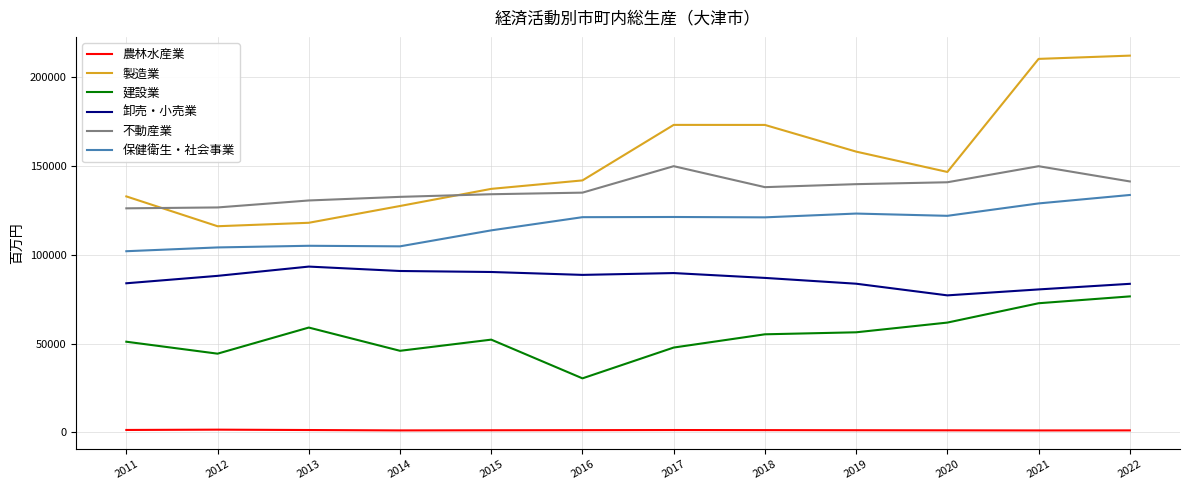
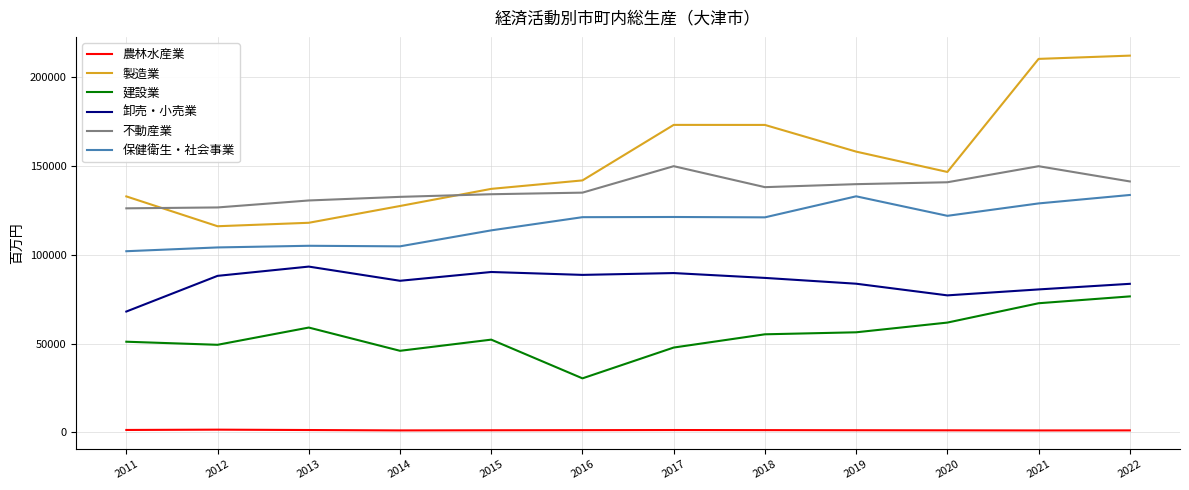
卸売・小売業, 2011: 84000 -> 68000
建設業, 2012: 44000 -> 49000
卸売・小売業, 2014: 91000 -> 85000
保健衛生・社会事業, 2019: 123000 -> 133000
